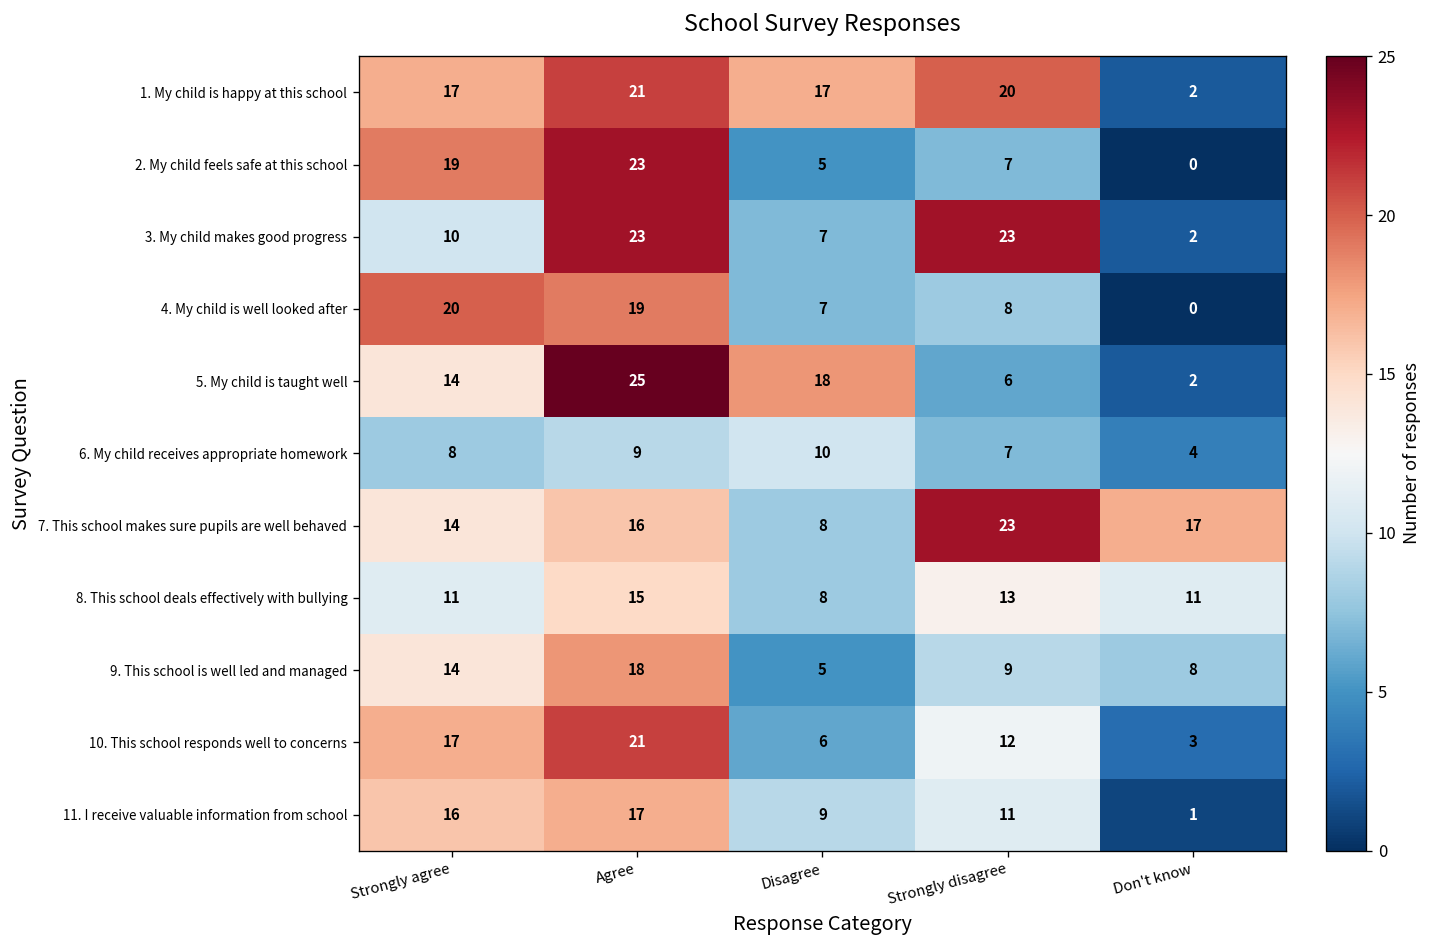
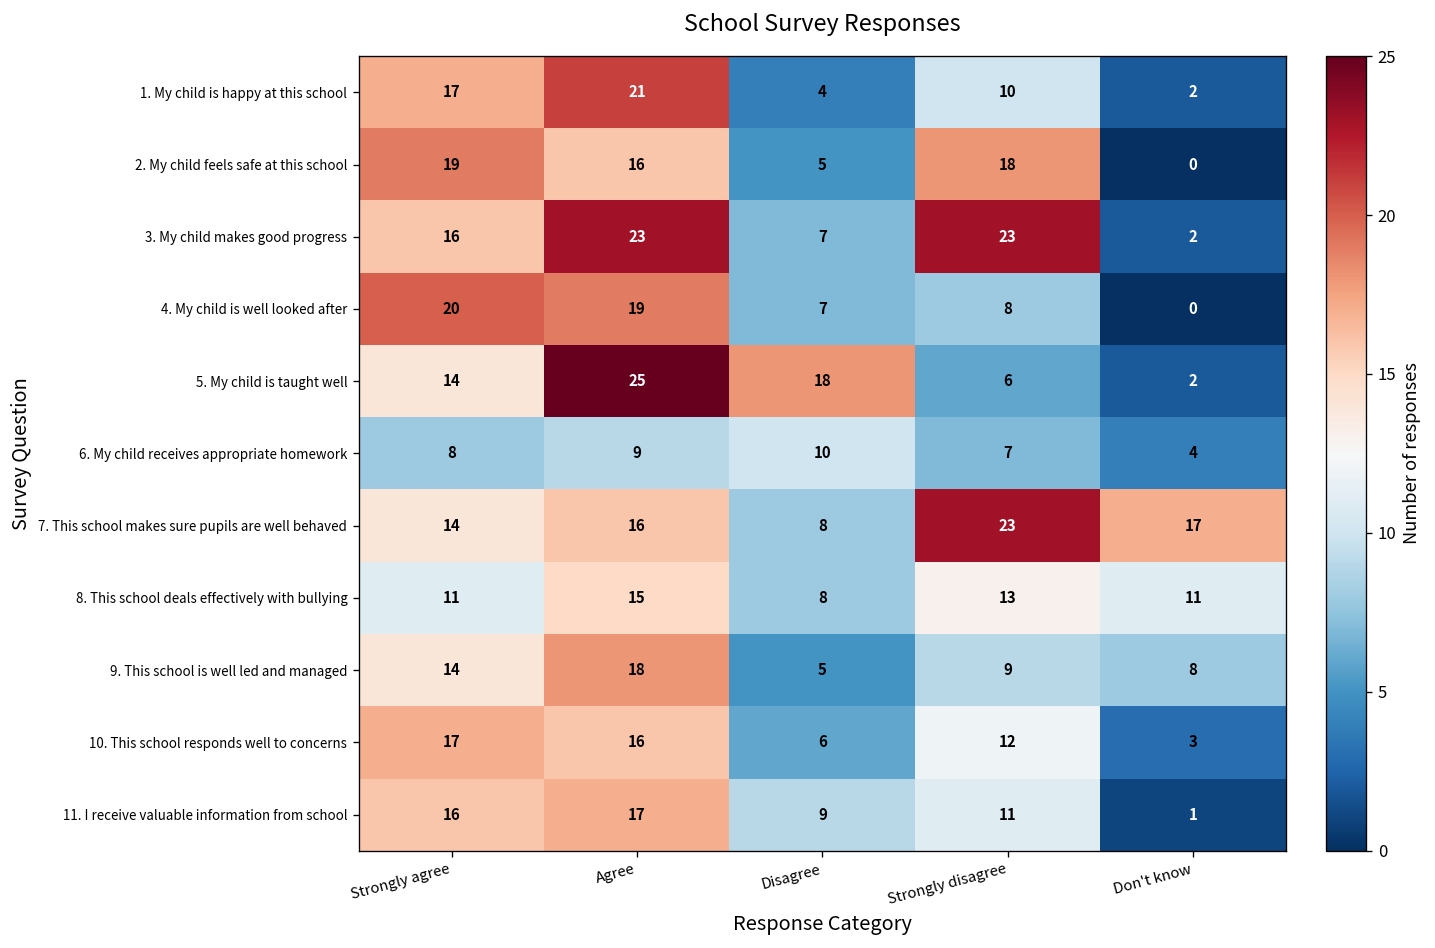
1. My child is happy at this school, Disagree: 17 -> 4
1. My child is happy at this school, Strongly disagree: 20 -> 10
2. My child feels safe at this school, Agree: 23 -> 16
2. My child feels safe at this school, Strongly disagree: 7 -> 18
3. My child makes good progress, Strongly agree: 10 -> 16
10. This school responds well to concerns, Agree: 21 -> 16
